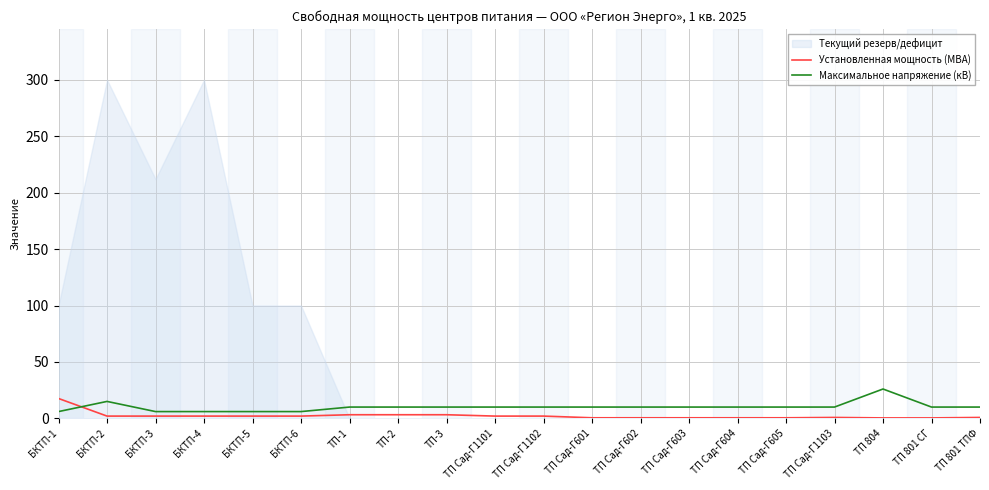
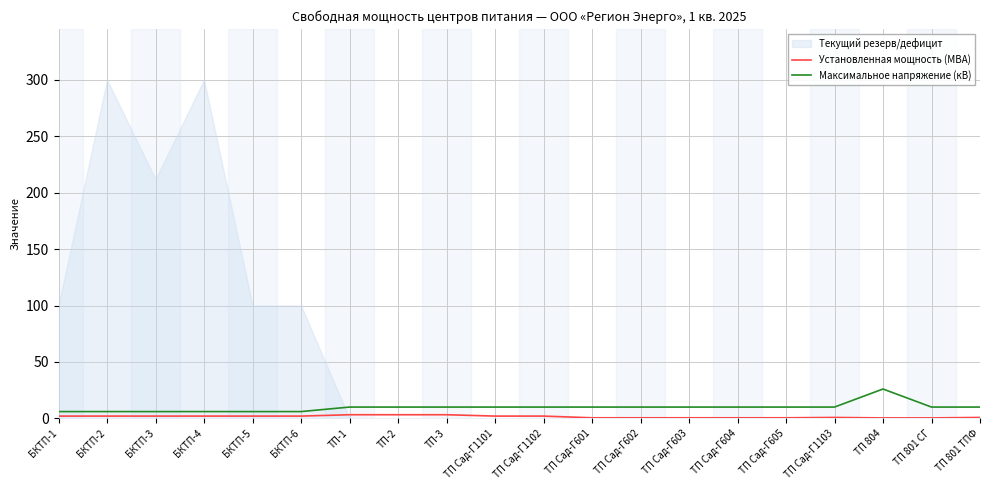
Установленная мощность (МВА), БКТП-1: 18 -> 2
Максимальное напряжение (кВ), БКТП-2: 15 -> 6
